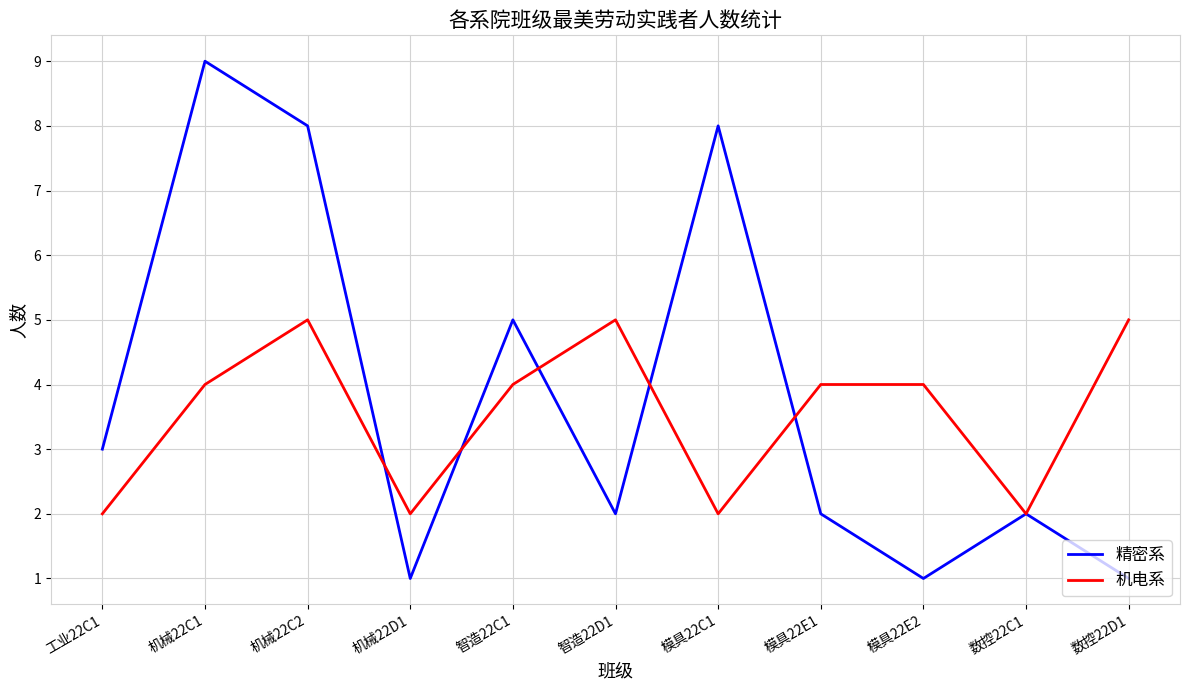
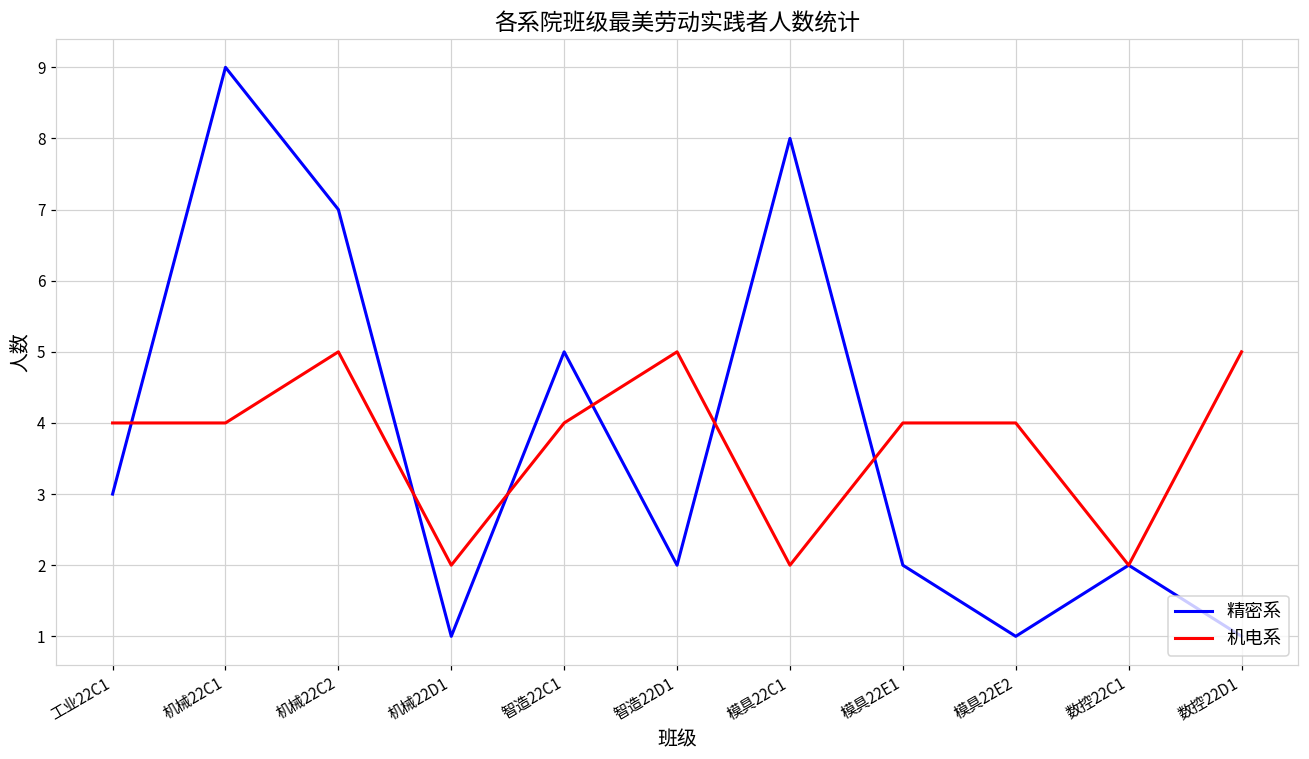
机电系, 工业22C1: 2 -> 4
精密系, 机械22C2: 8 -> 7
